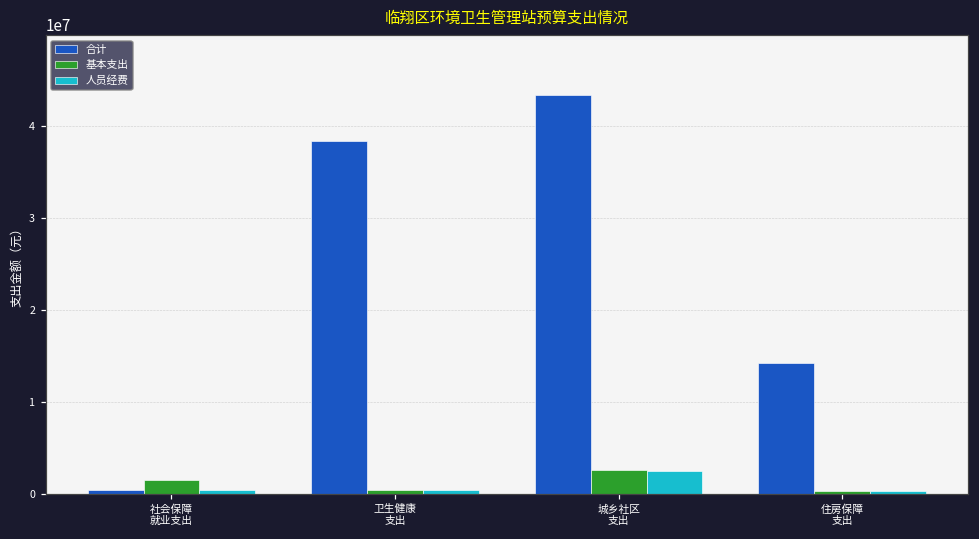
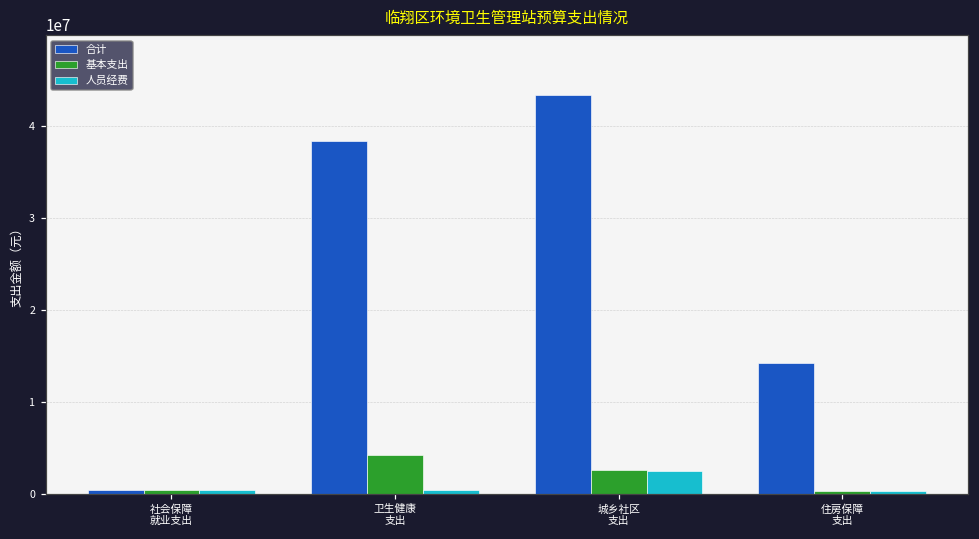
基本支出, 社会保障 就业支出: 1000000 -> 0
基本支出, 卫生健康 支出: 0 -> 4000000
